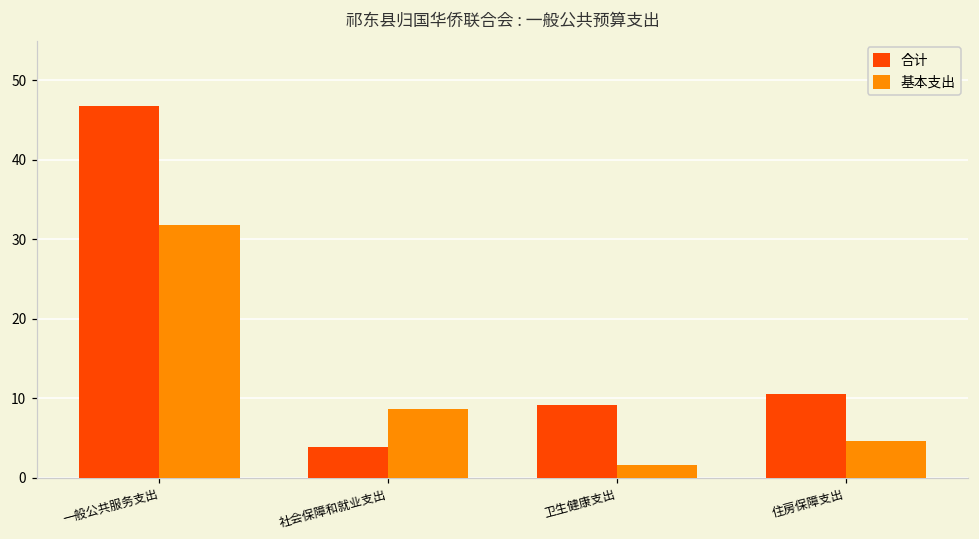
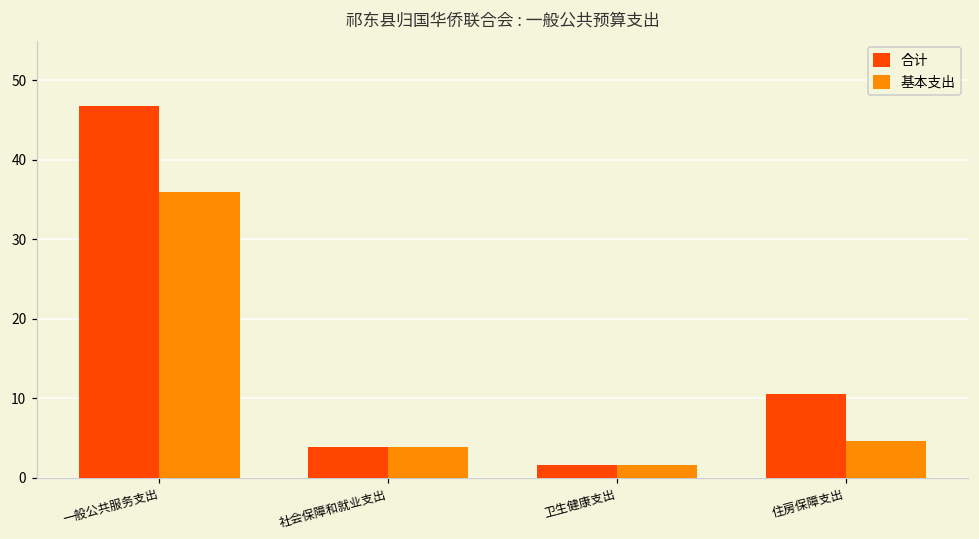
基本支出, 一般公共服务支出: 32 -> 36
基本支出, 社会保障和就业支出: 9 -> 4
合计, 卫生健康支出: 9 -> 2
